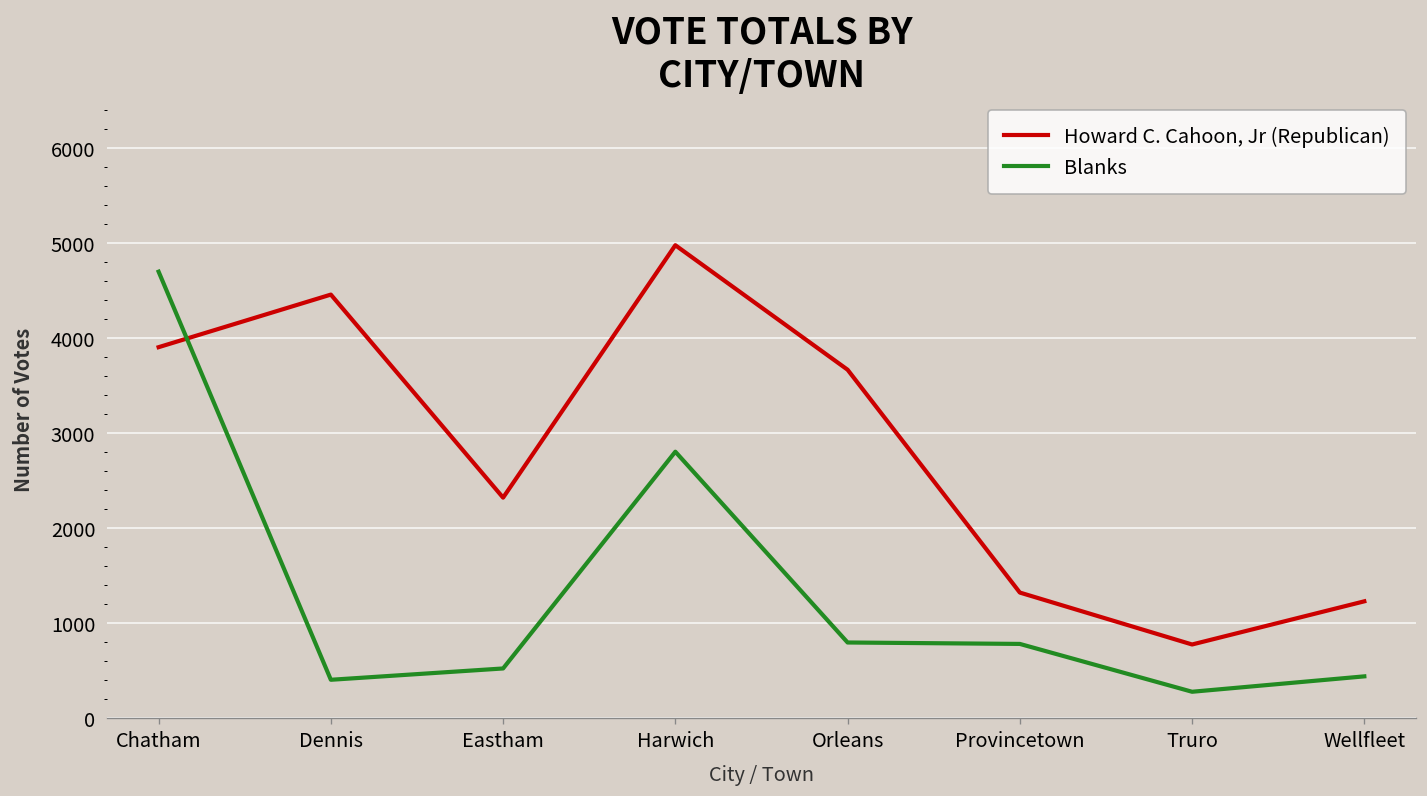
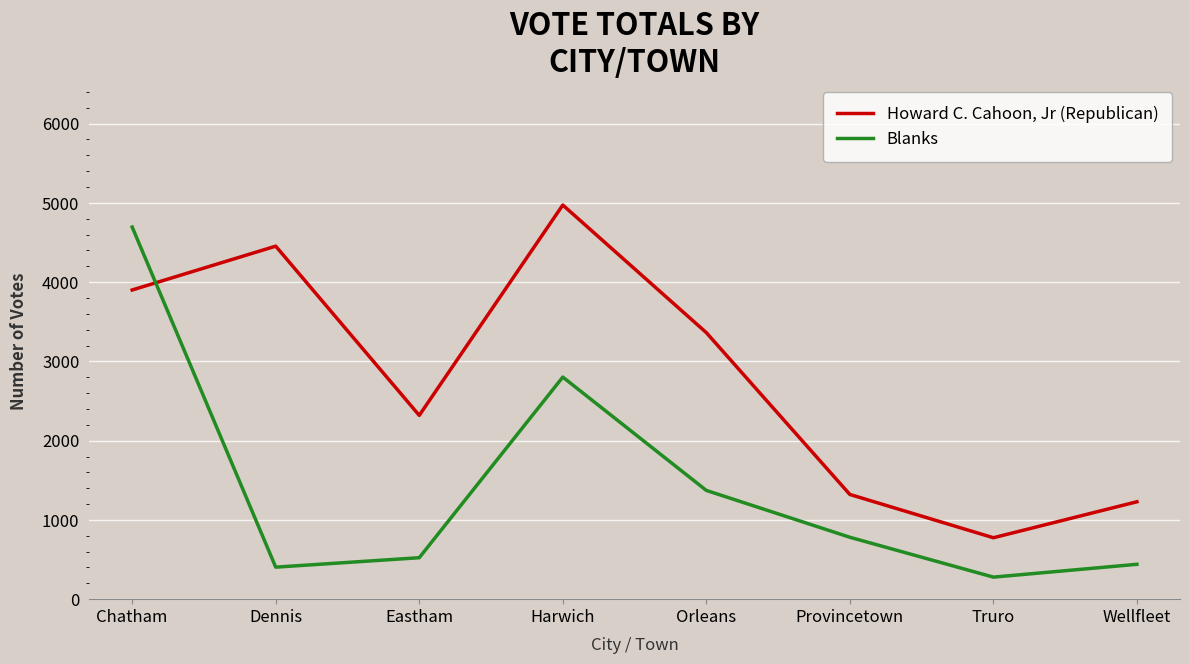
Howard C. Cahoon, Jr (Republican), Orleans: 3700 -> 3400
Blanks, Orleans: 800 -> 1400
